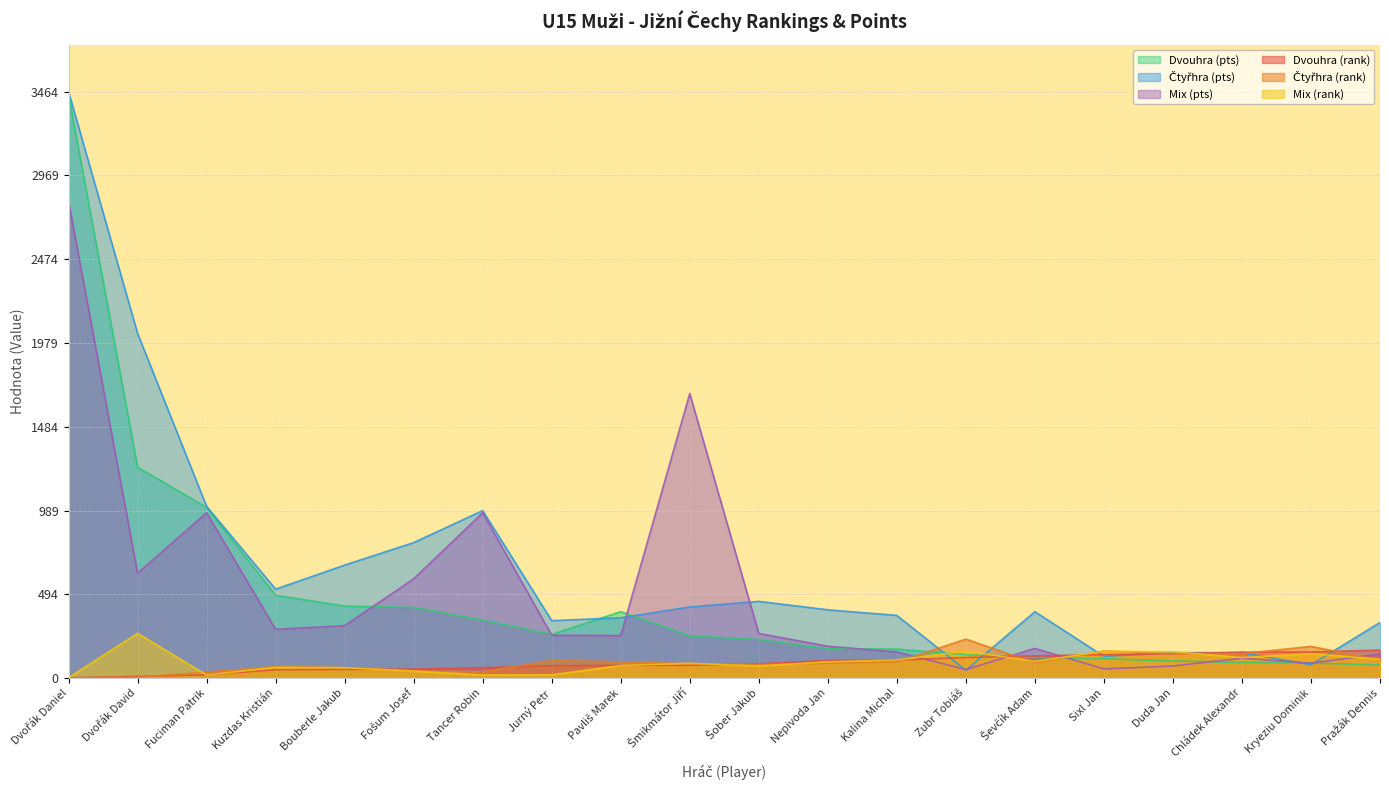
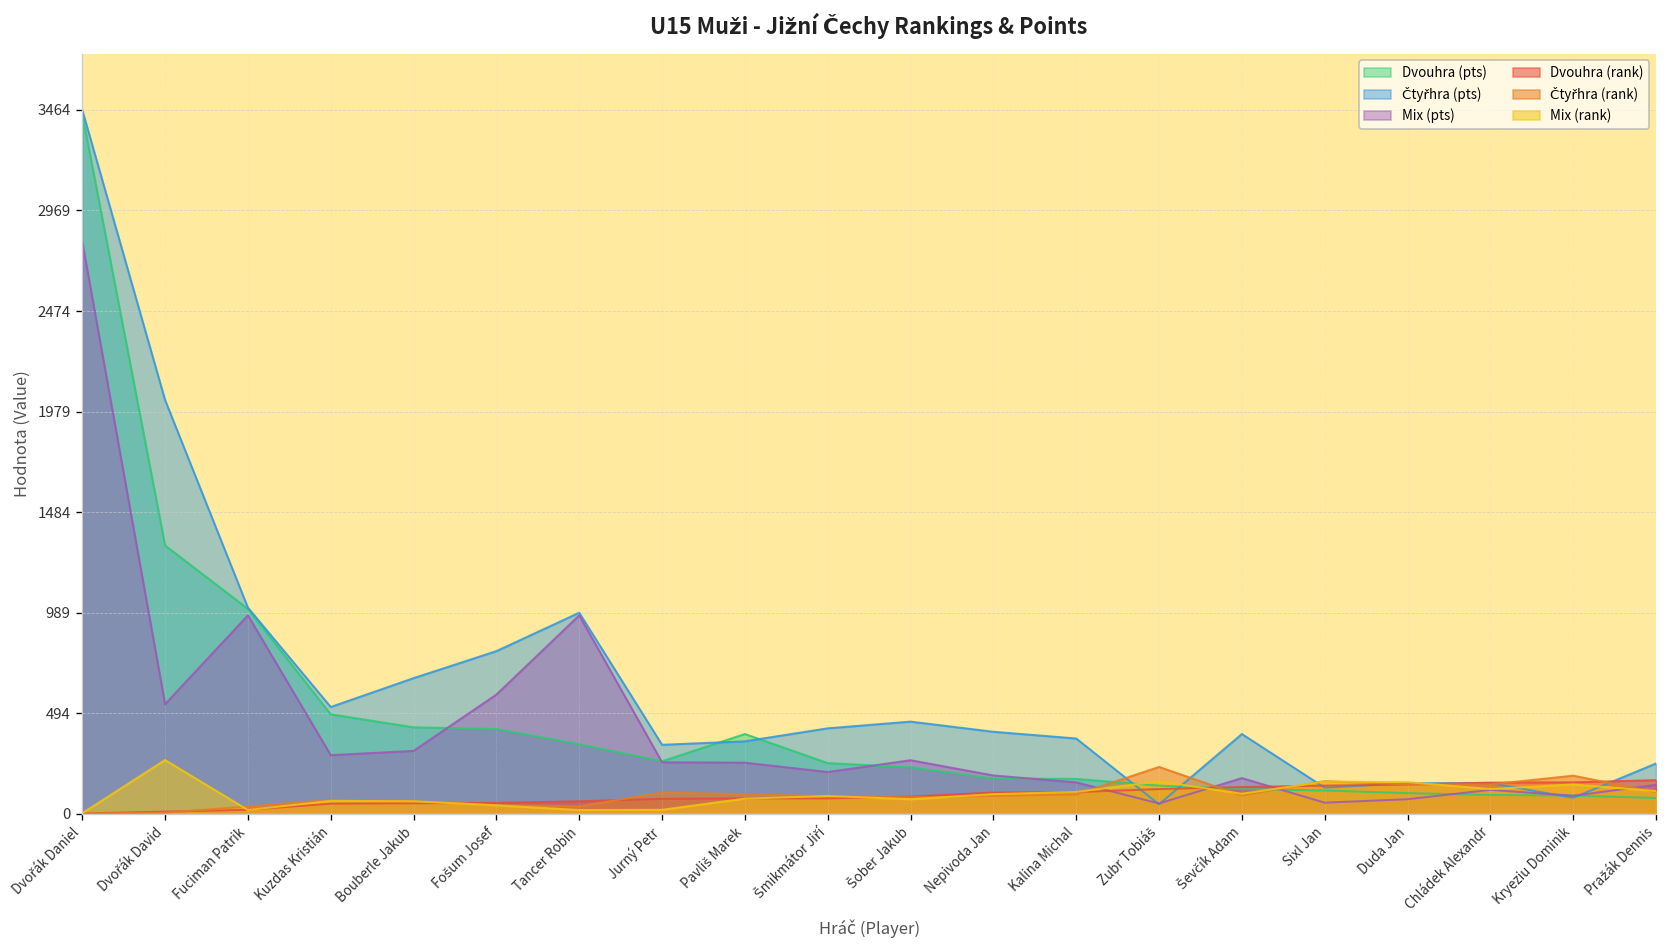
Dvouhra (pts), Dvořák David: 1250 -> 1320
Mix (pts), Dvořák David: 620 -> 540
Mix (pts), Šmikmátor Jiří: 1680 -> 210
Čtyřhra (pts), Pražák Dennis: 330 -> 250
